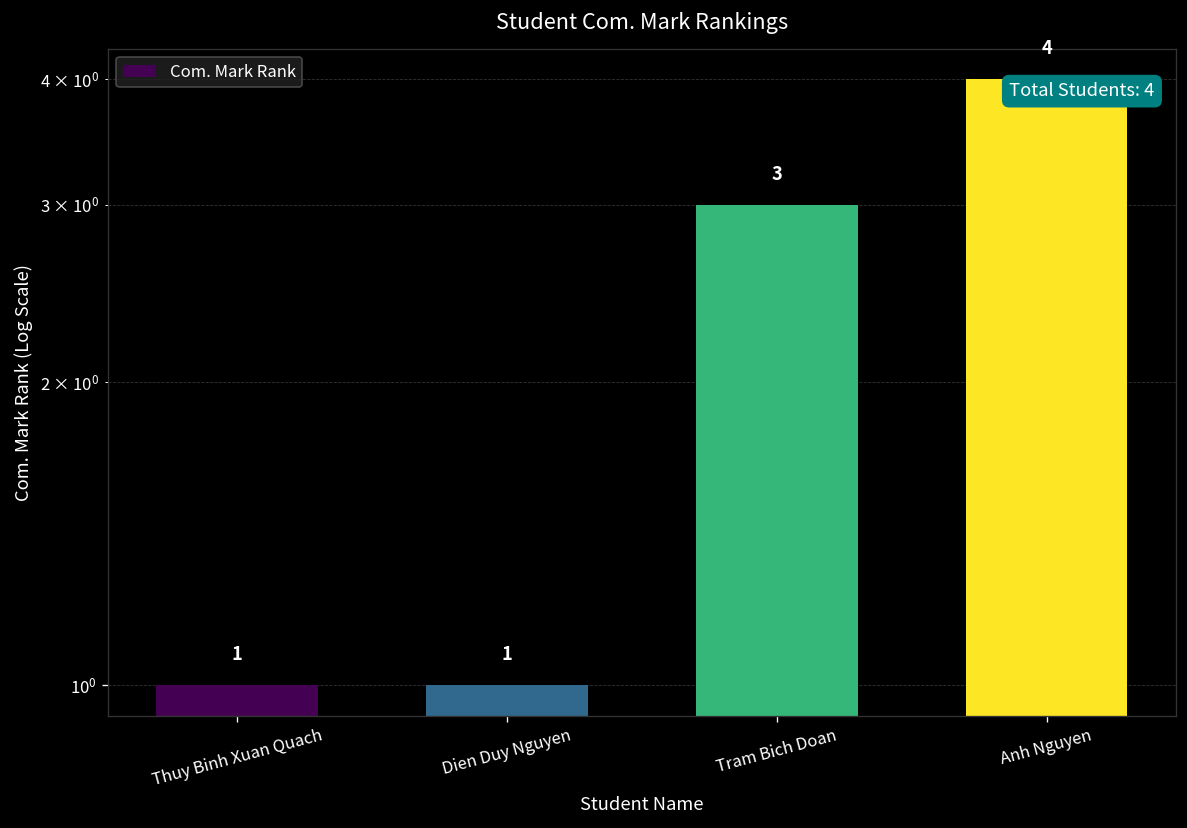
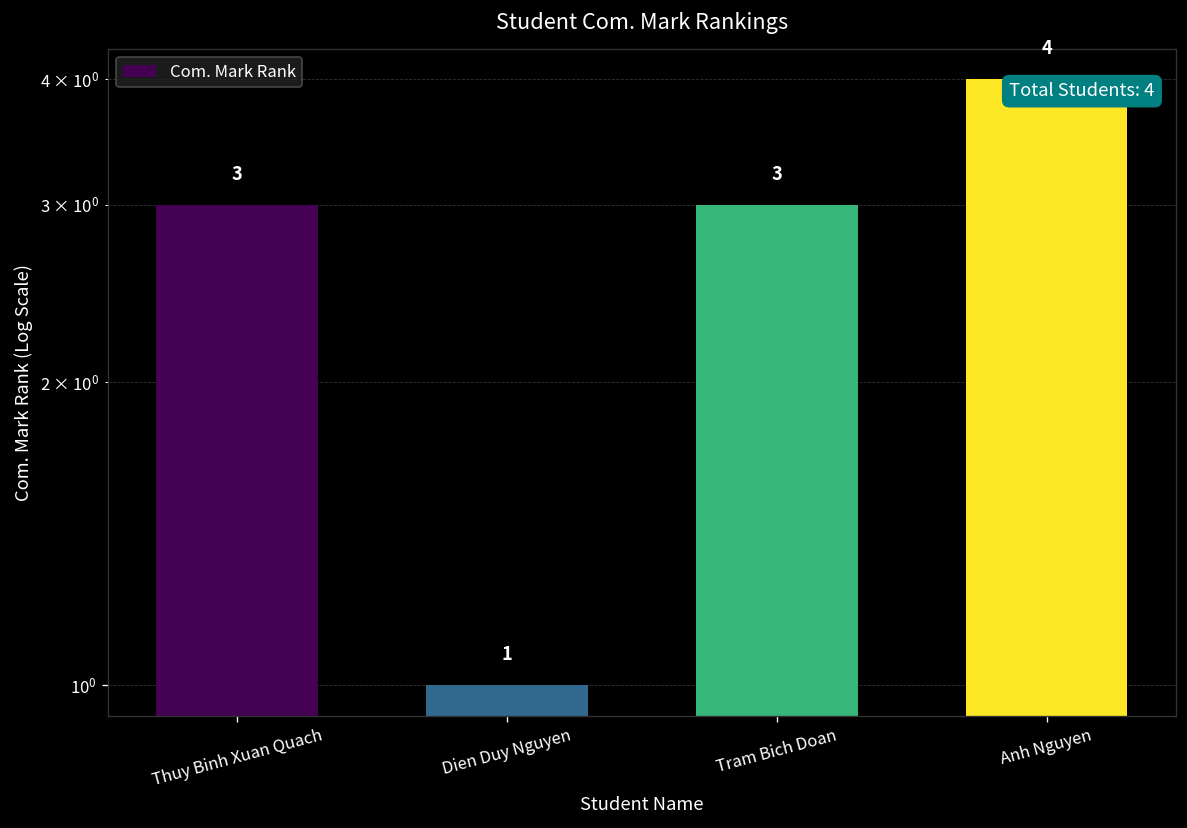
Thuy Binh Xuan Quach: 1 -> 3
